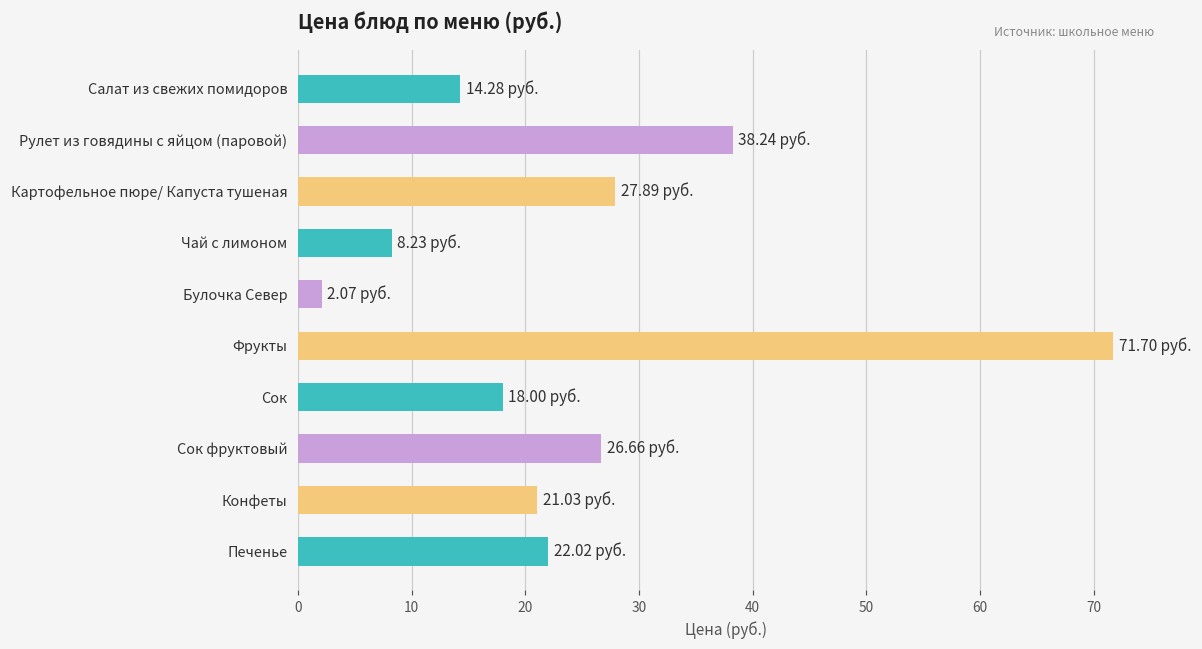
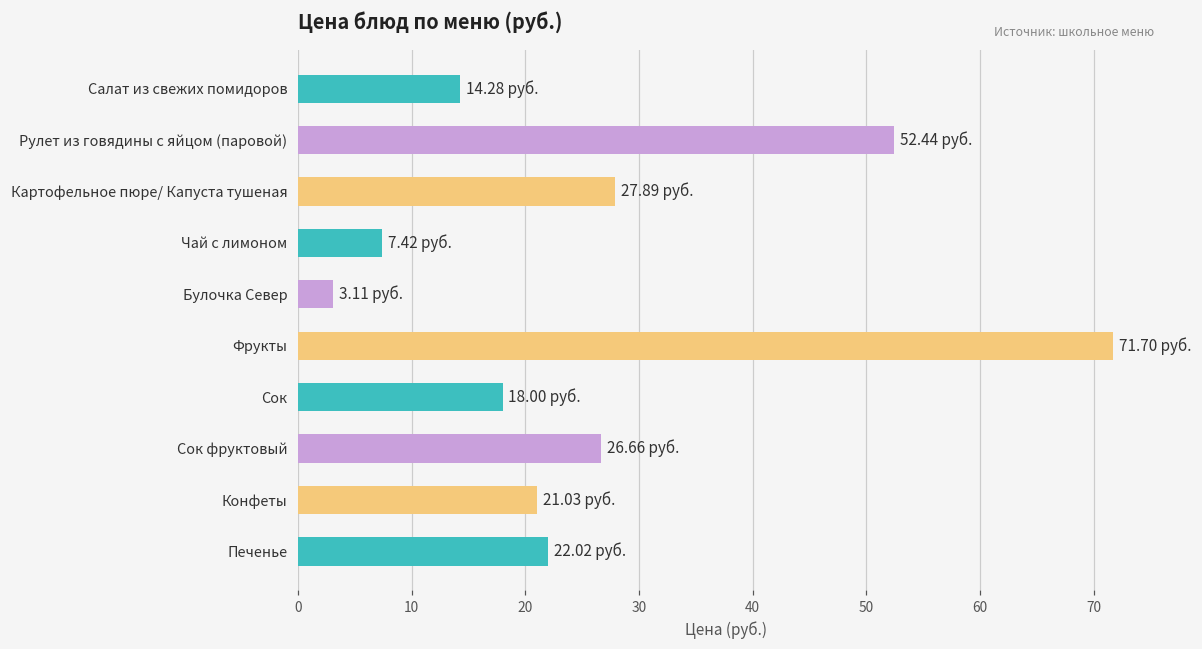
Рулет из говядины с яйцом (паровой): 38.24 -> 52.44
Чай с лимоном: 8.23 -> 7.42
Булочка Север: 2.07 -> 3.11
